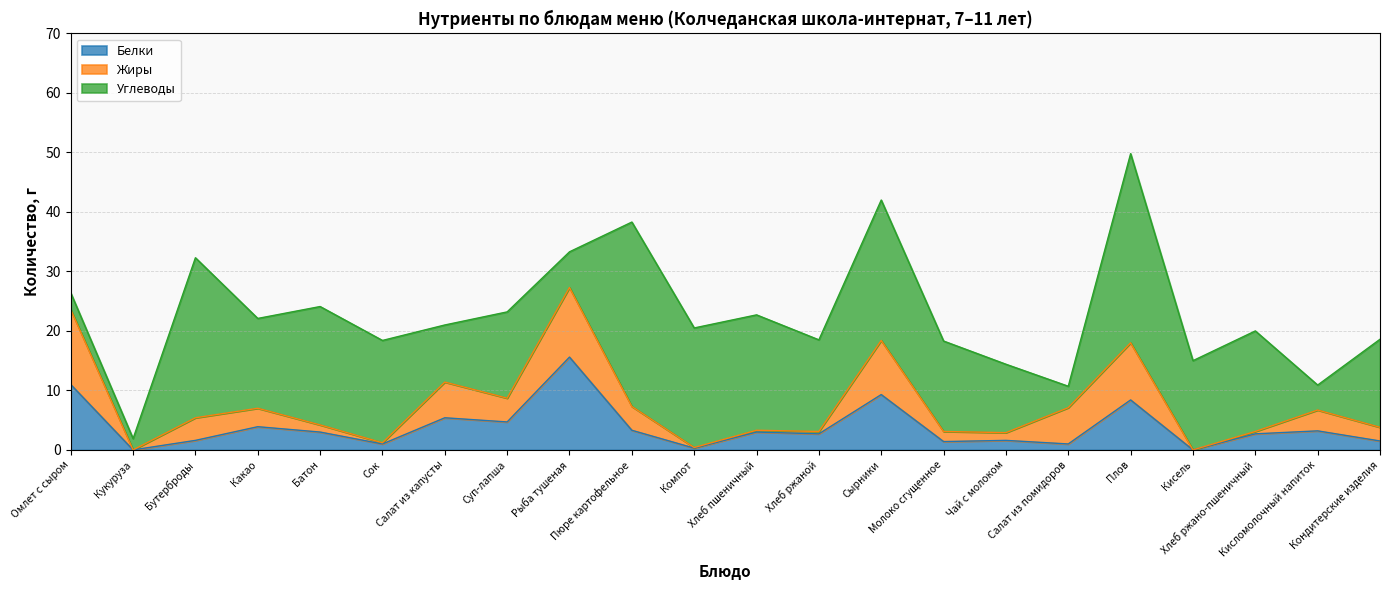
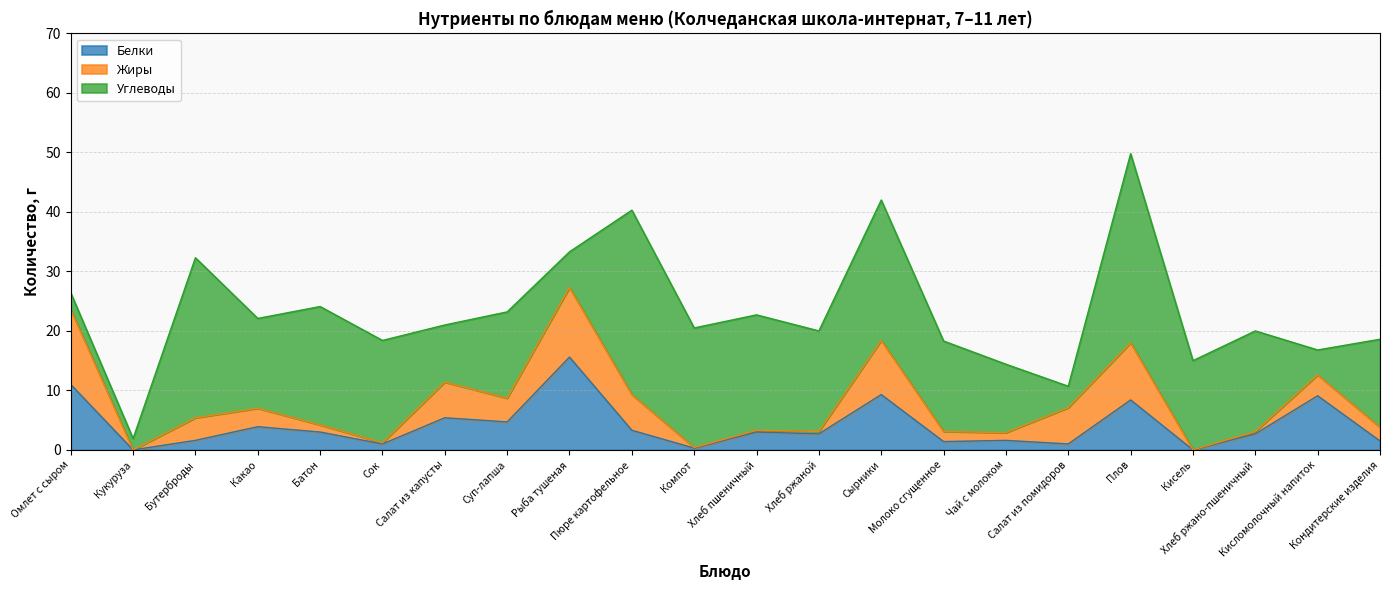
Жиры, Пюре картофельное: 4 -> 6
Углеводы, Хлеб ржаной: 15 -> 17
Белки, Кисломолочный напиток: 3 -> 9
